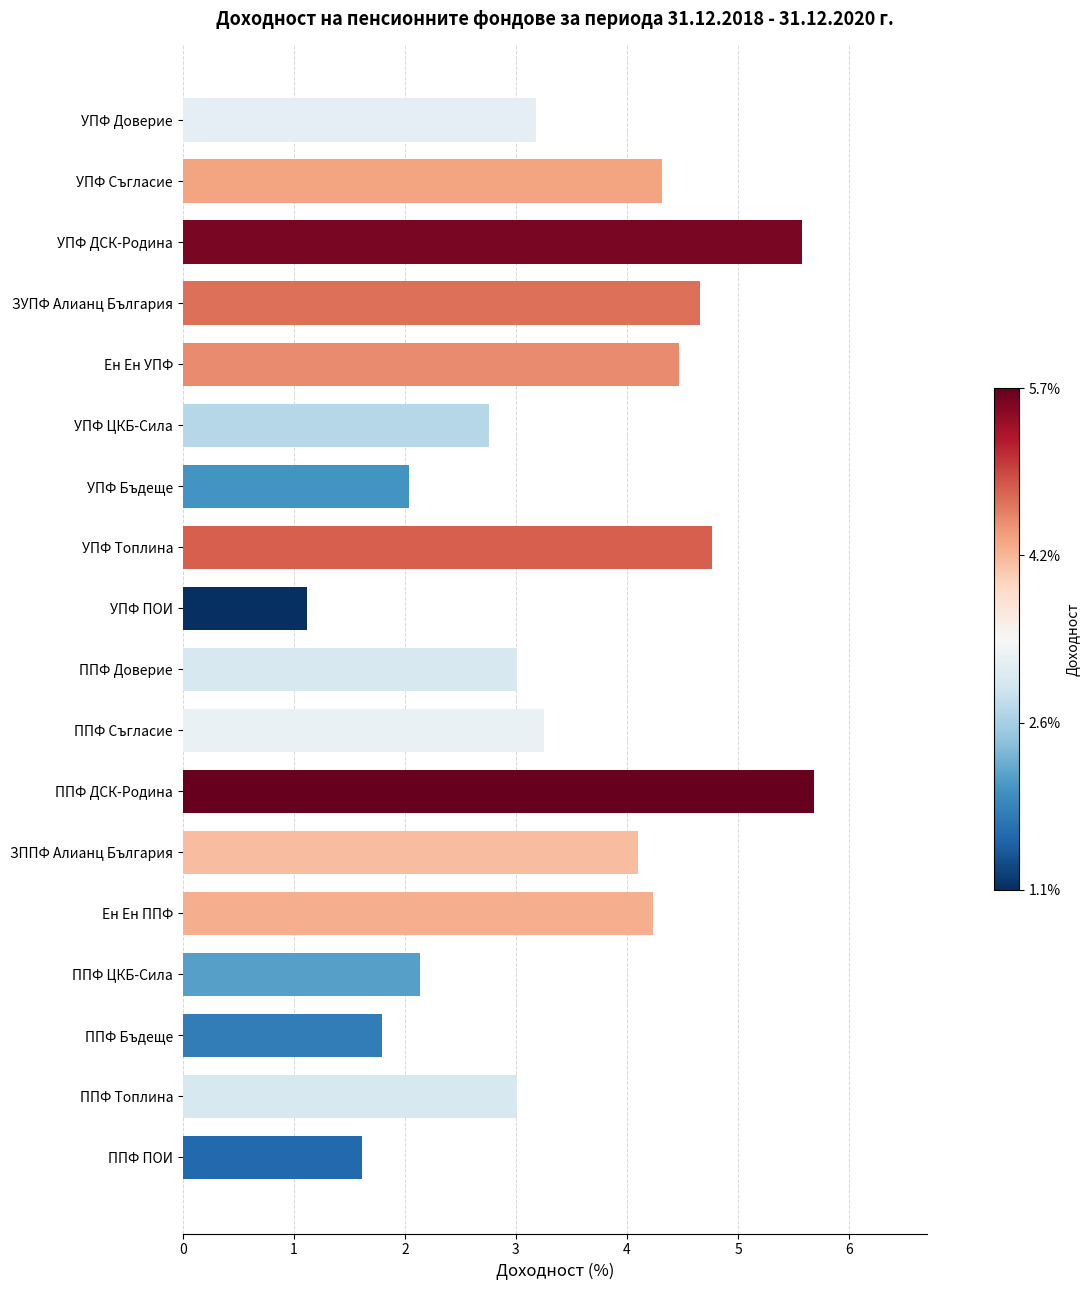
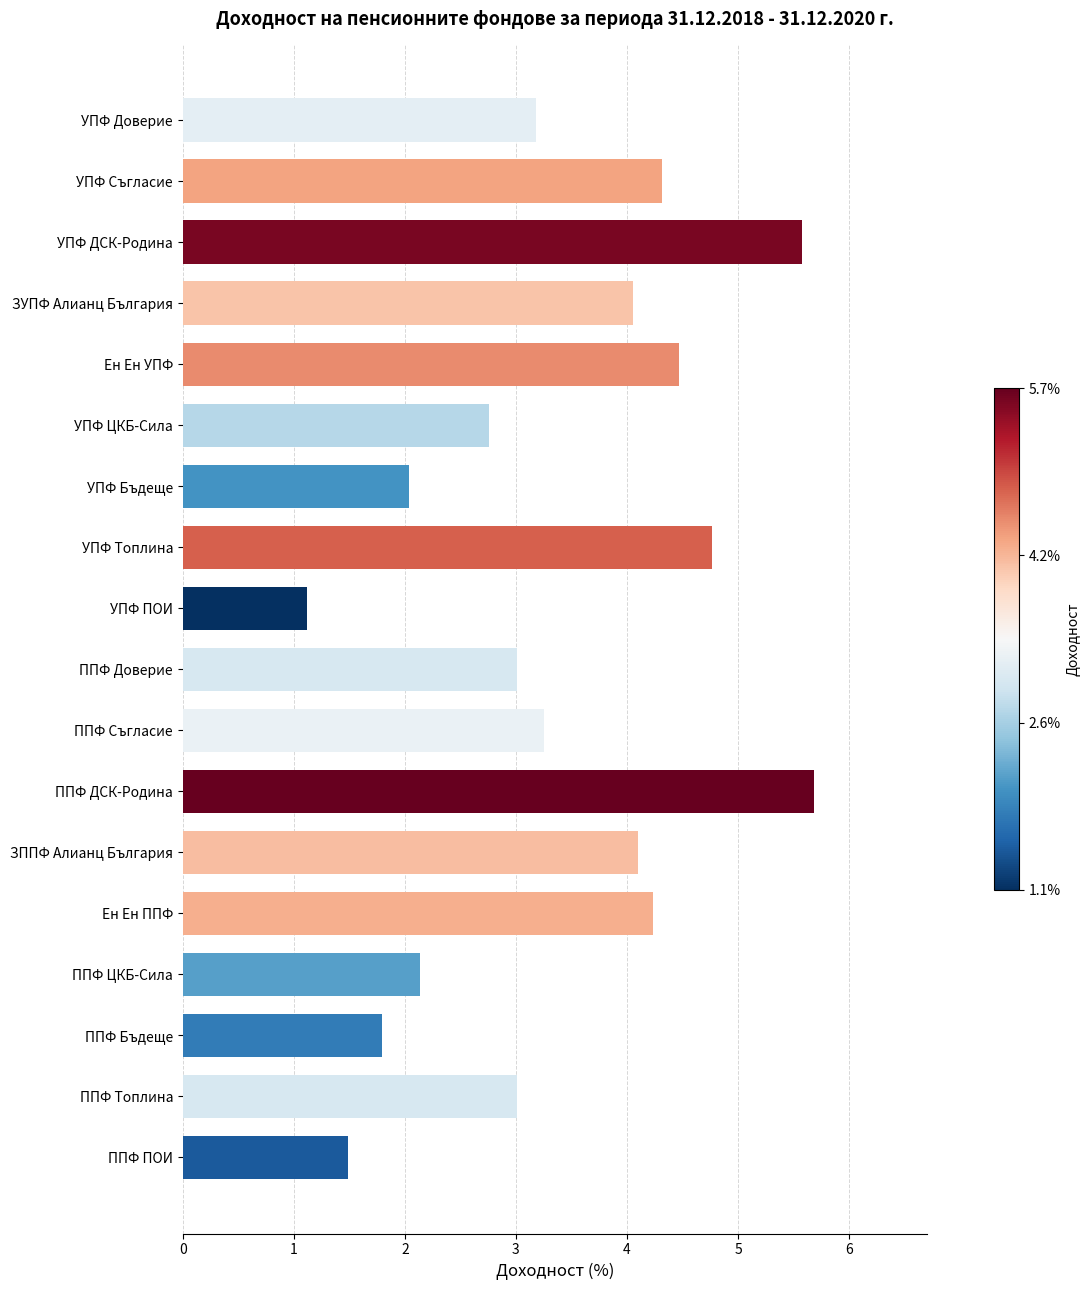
ЗУПФ Алианц България: 4.66 -> 4.05
ППФ ПОИ: 1.61 -> 1.49
